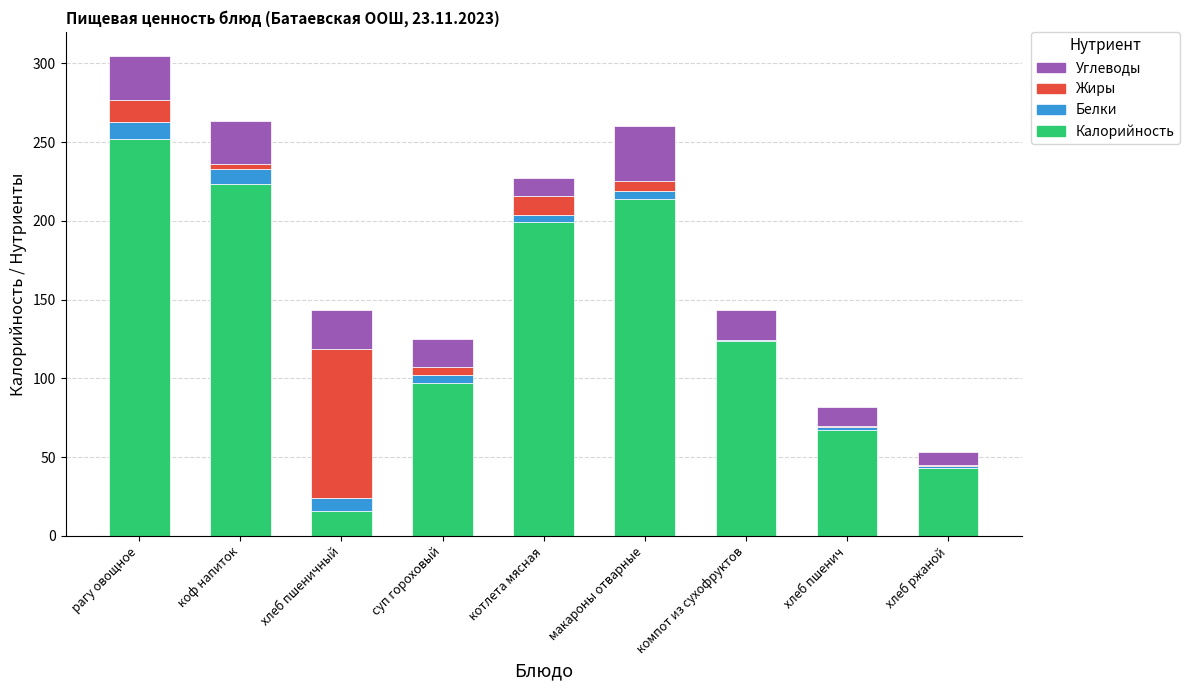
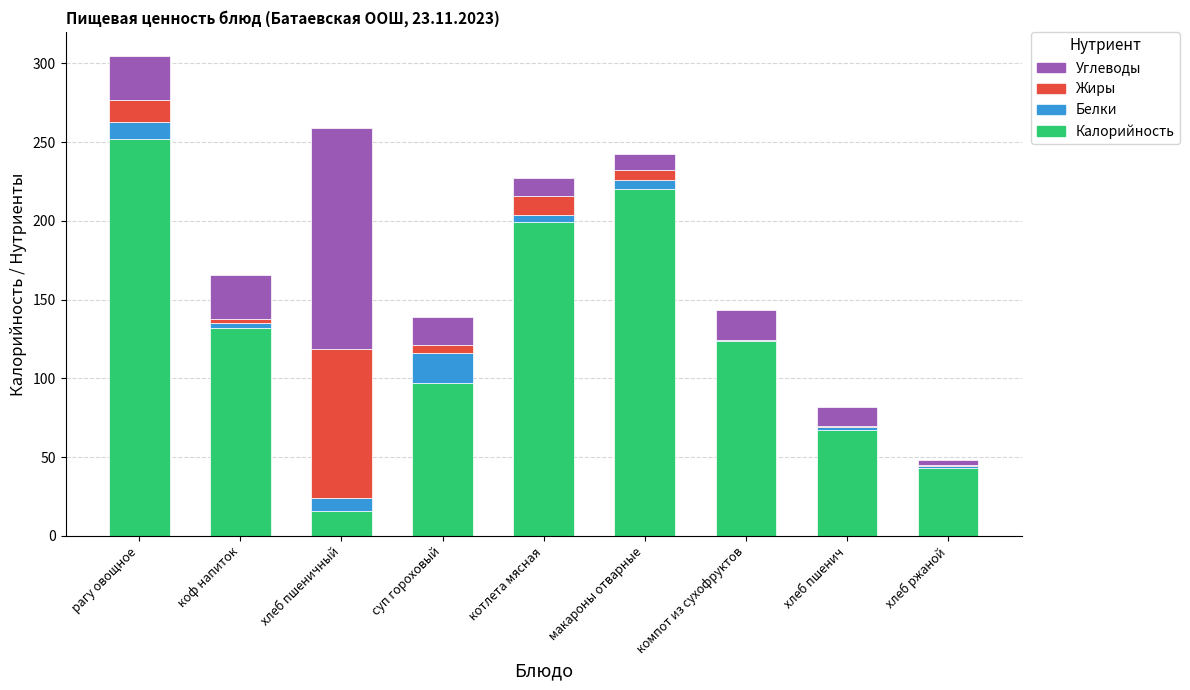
Калорийность, коф напиток: 223 -> 132
Белки, коф напиток: 10 -> 3
Углеводы, хлеб пшеничный: 25 -> 140
Белки, суп гороховый: 5 -> 19
Калорийность, макароны отварные: 214 -> 221
Углеводы, макароны отварные: 35 -> 10
Углеводы, хлеб ржаной: 8 -> 3
